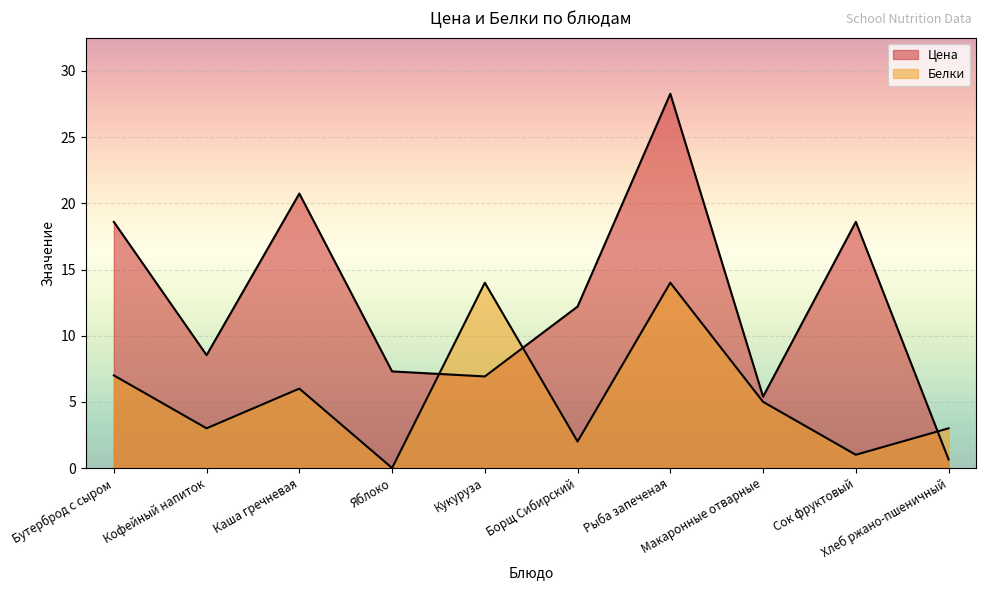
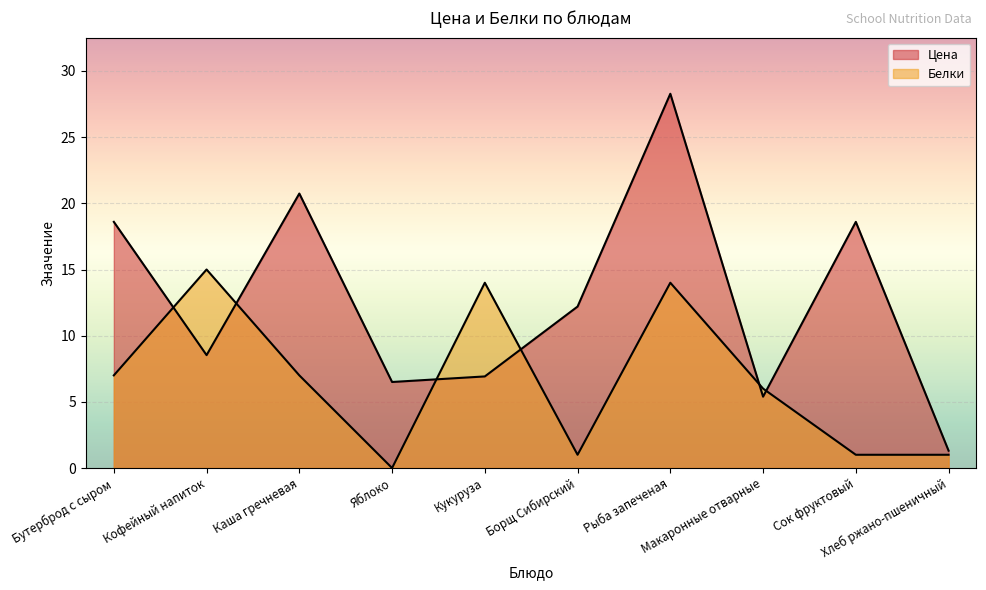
Белки, Кофейный напиток: 3 -> 15
Белки, Каша гречневая: 6 -> 7
Цена, Яблоко: 7.3 -> 6.5
Белки, Борщ Сибирский: 2 -> 1
Белки, Макаронные отварные: 5 -> 6
Цена, Хлеб ржано-пшеничный: 0.7 -> 1.3
Белки, Хлеб ржано-пшеничный: 3 -> 1
